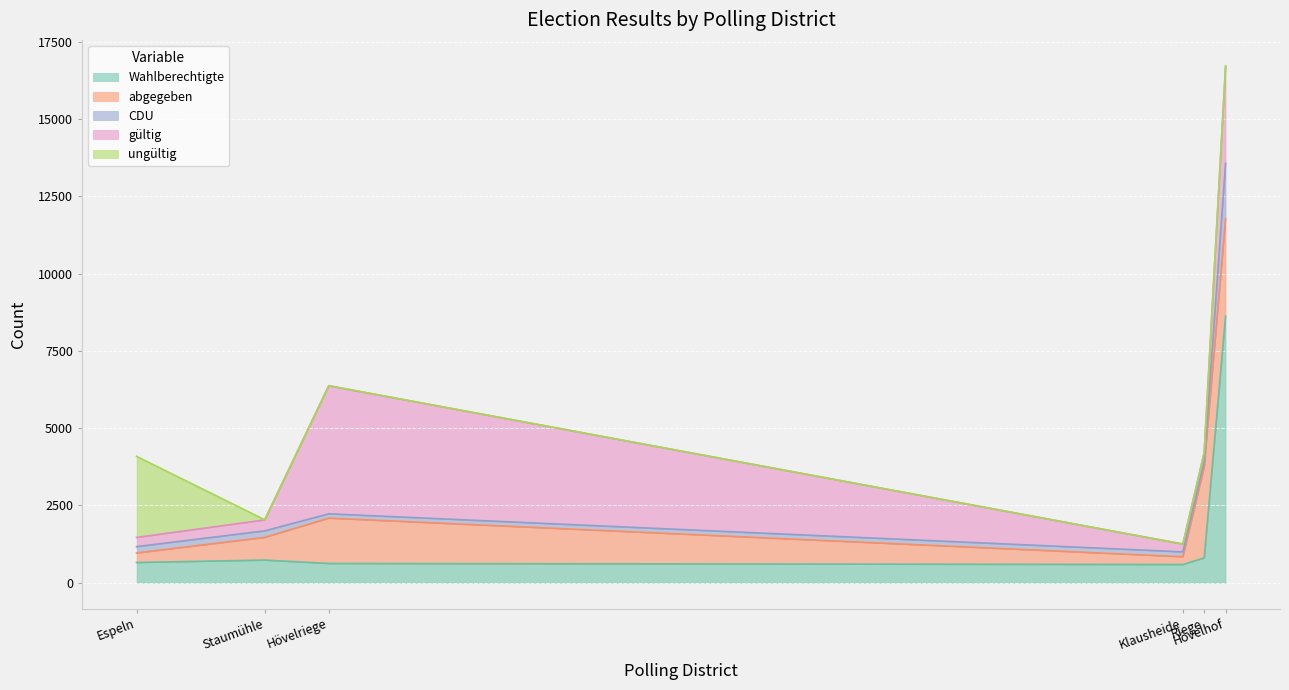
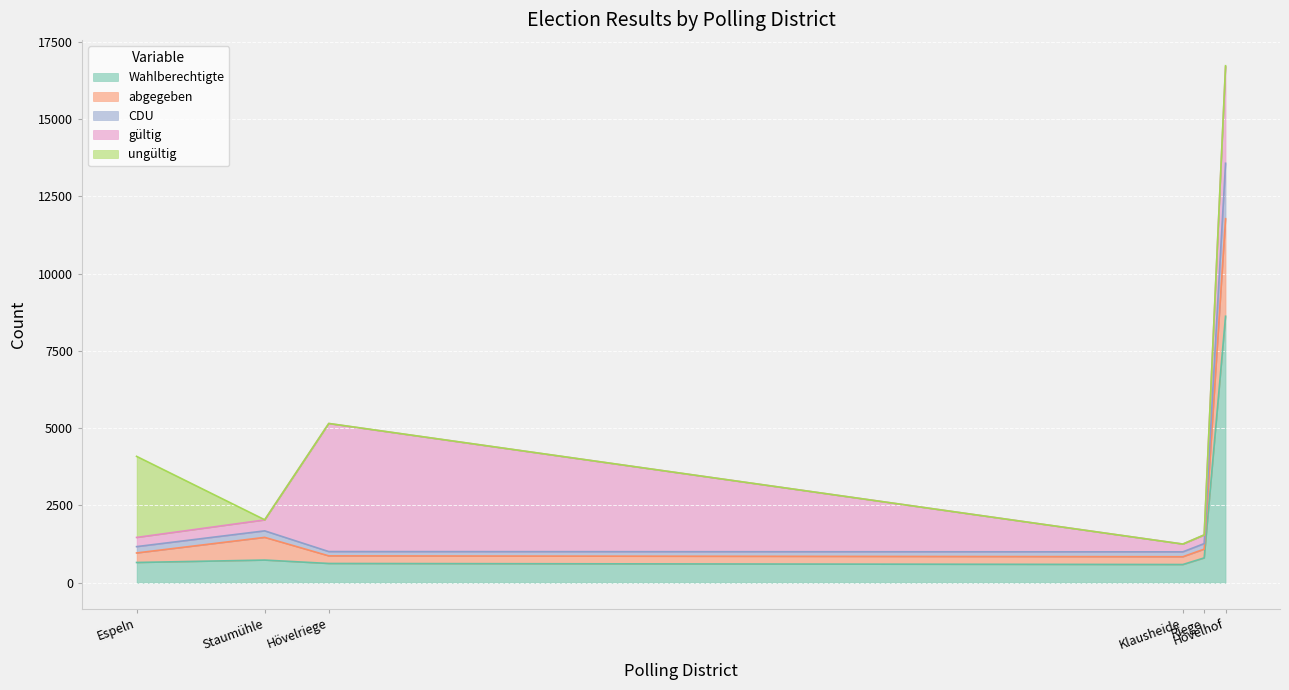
abgegeben, Hövelriege: 1500 -> 200
abgegeben, Riege: 3000 -> 300
